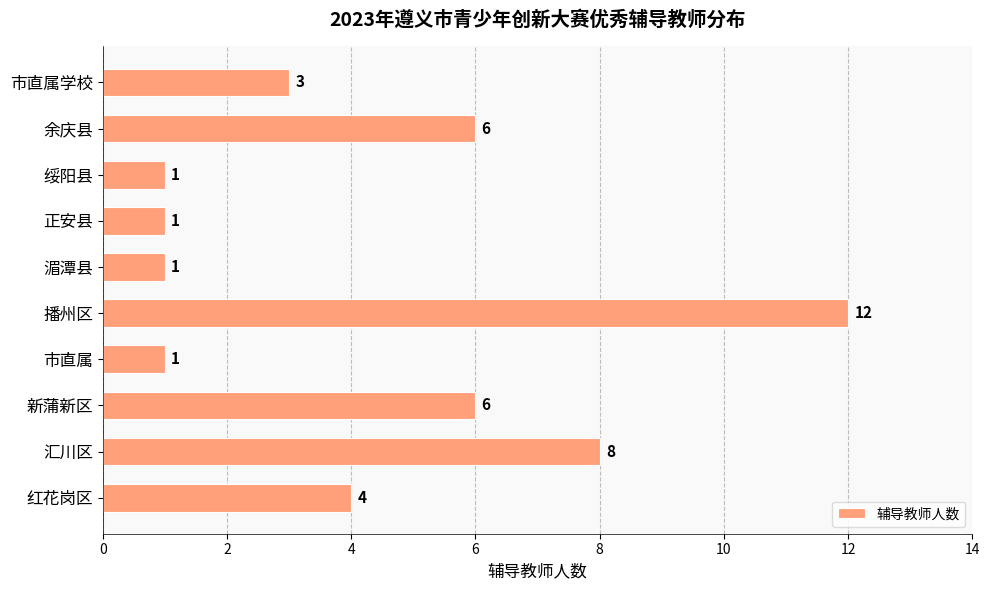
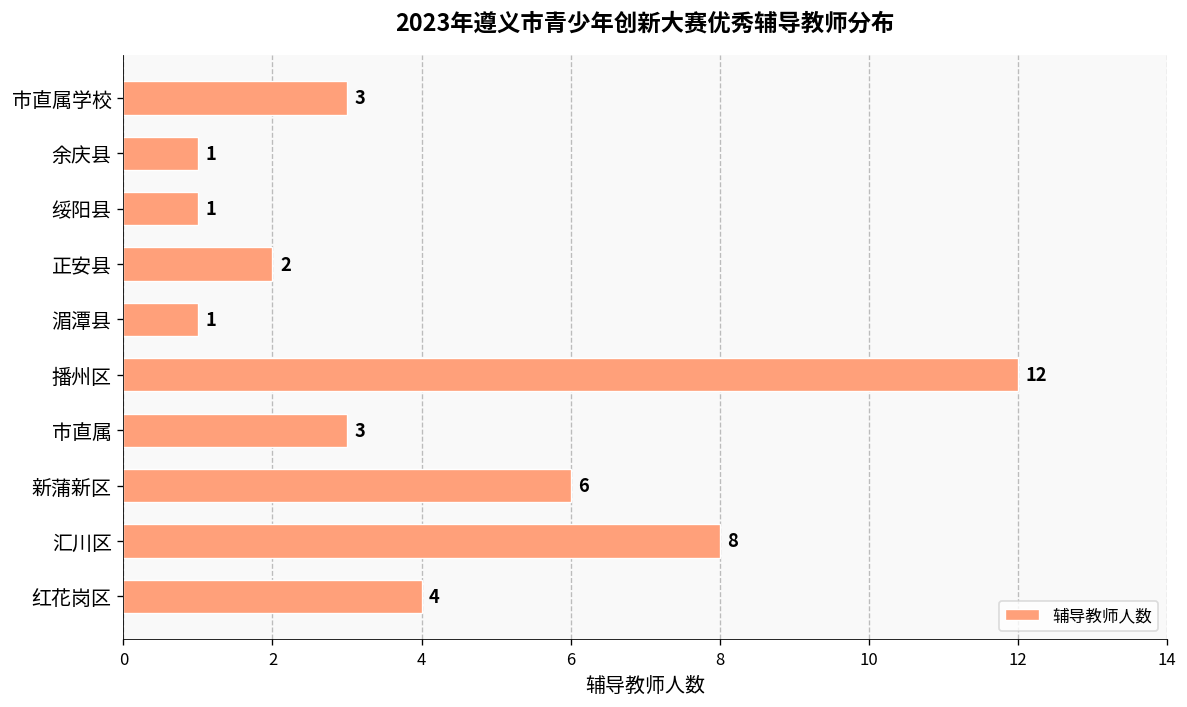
余庆县: 6 -> 1
正安县: 1 -> 2
市直属: 1 -> 3
